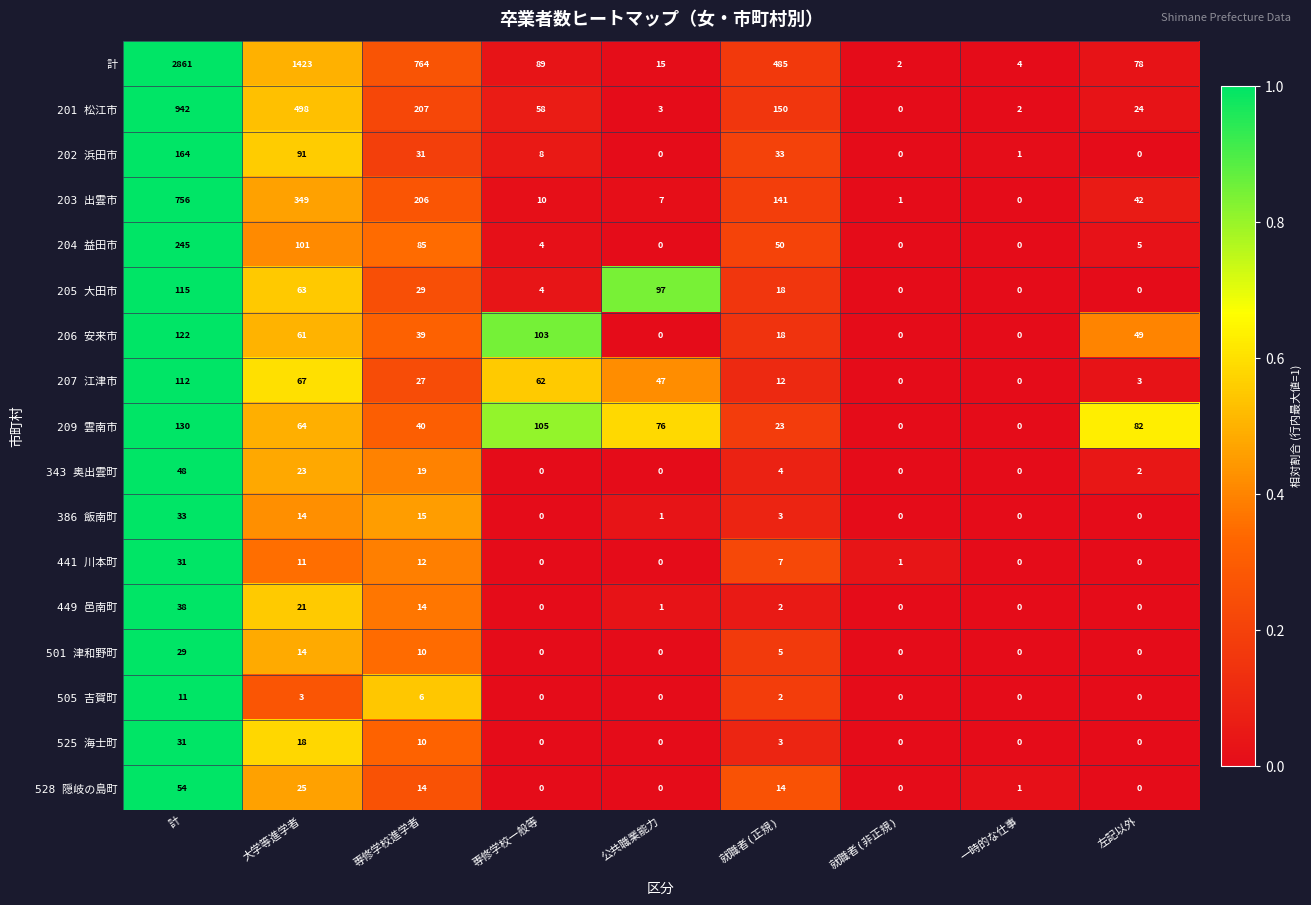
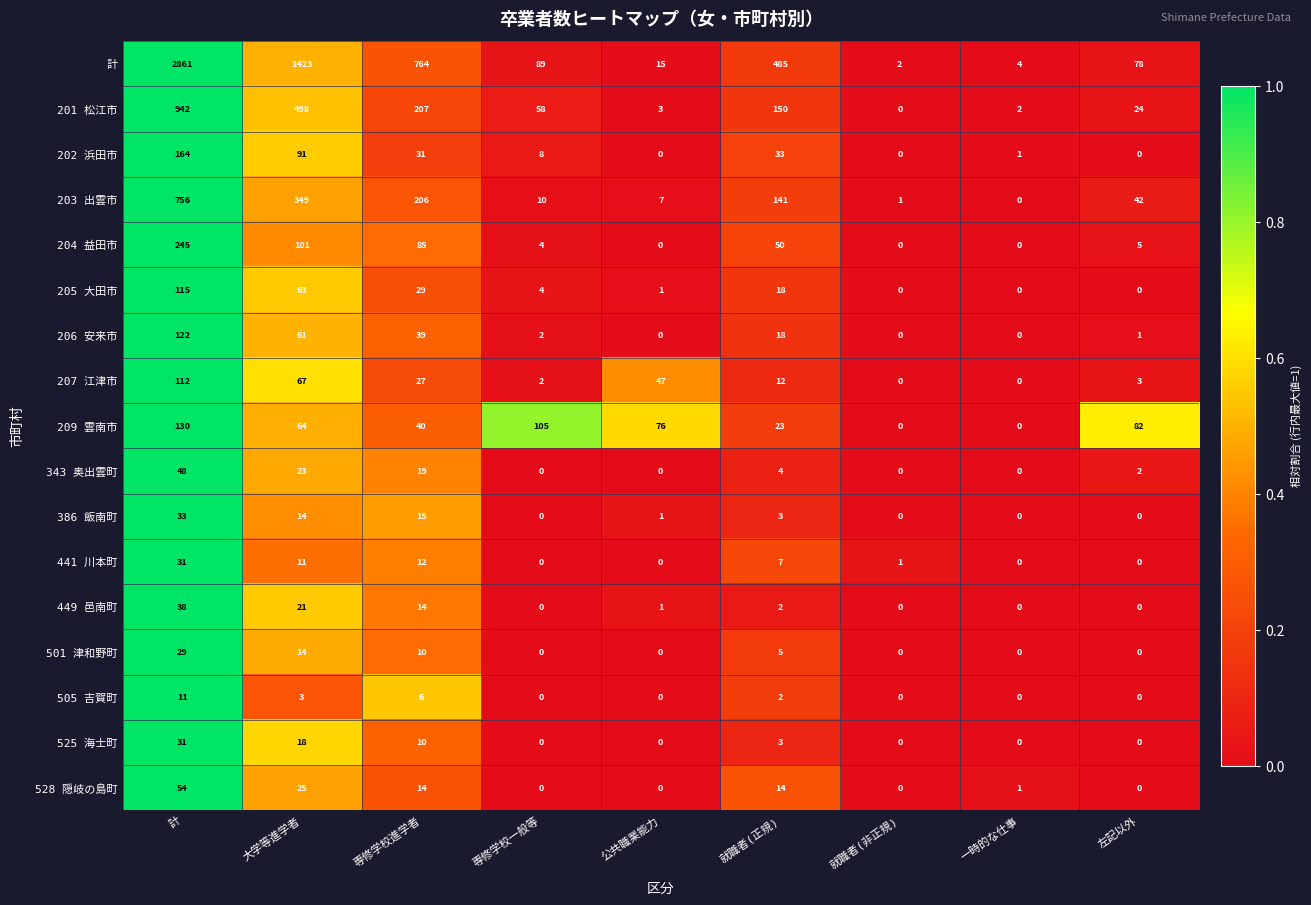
205 大田市, 公共職業能力: 97 -> 1
206 安来市, 専修学校一般等: 103 -> 2
206 安来市, 左記以外: 49 -> 1
207 江津市, 専修学校一般等: 62 -> 2
